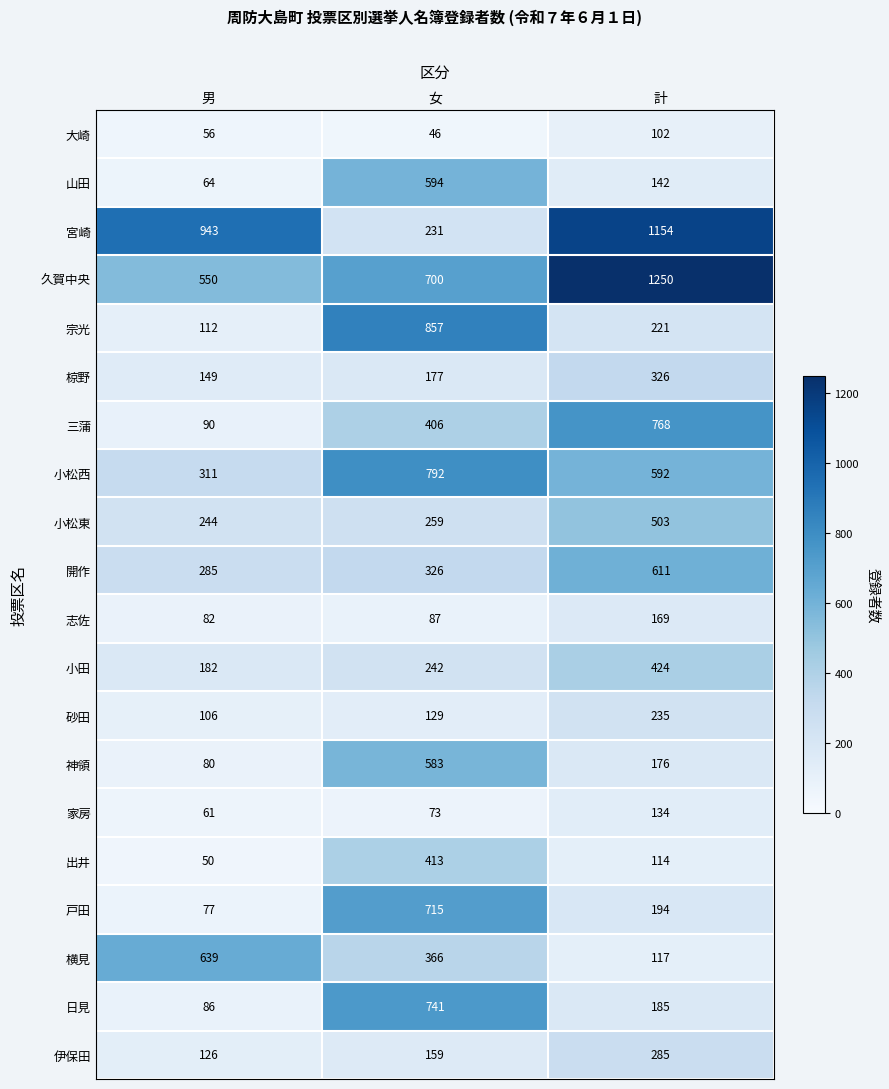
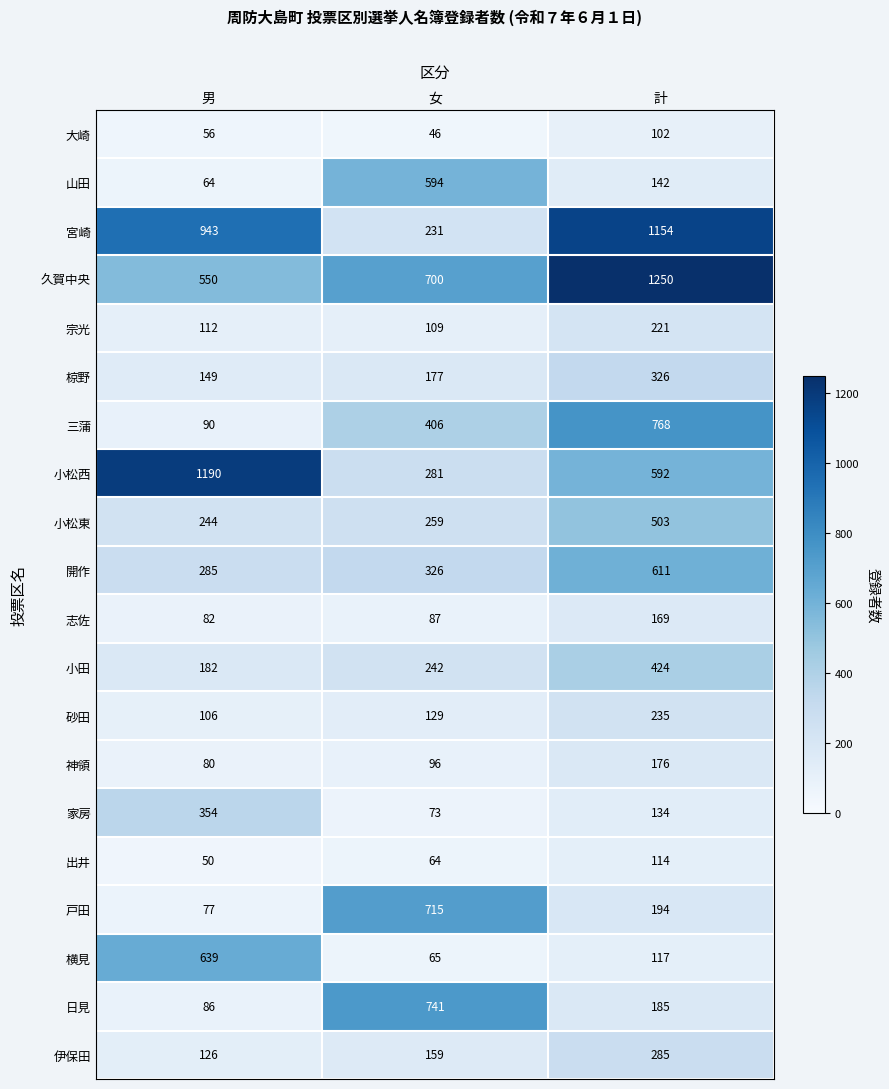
宗光, 女: 857 -> 109
小松西, 男: 311 -> 1190
小松西, 女: 792 -> 281
神領, 女: 583 -> 96
家房, 男: 61 -> 354
出井, 女: 413 -> 64
横見, 女: 366 -> 65
